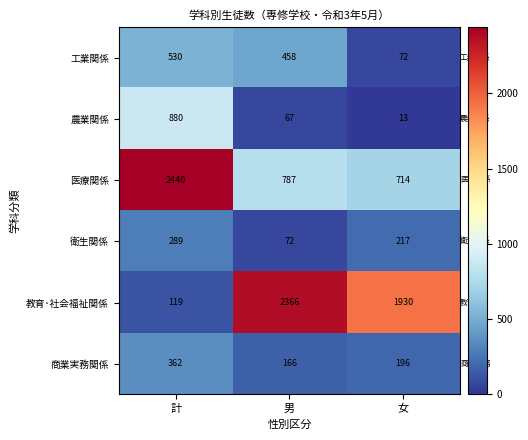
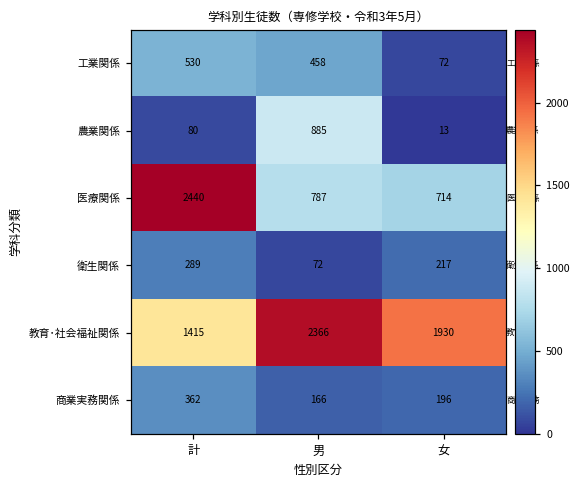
農業関係, 計: 880 -> 80
農業関係, 男: 67 -> 885
教育･社会福祉関係, 計: 119 -> 1415
